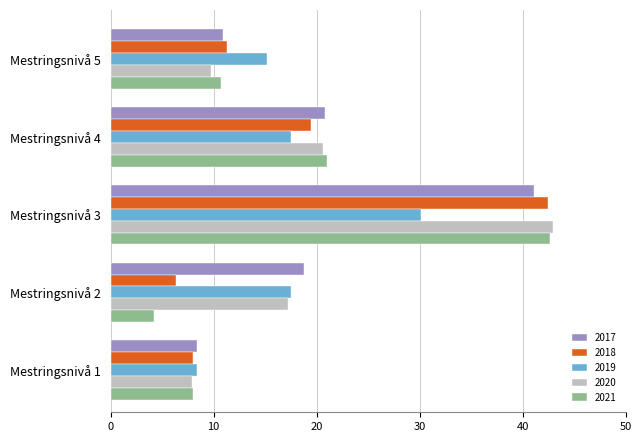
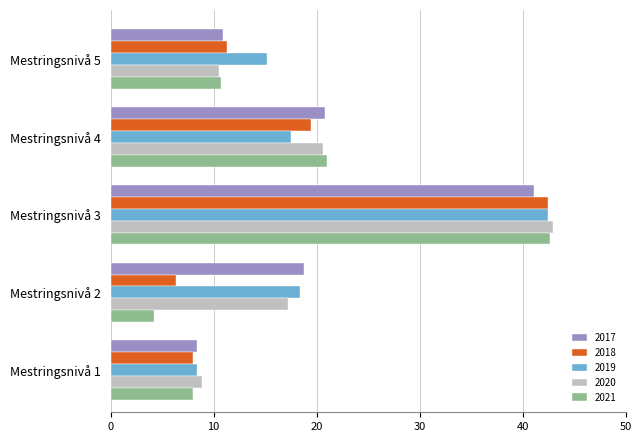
2020, Mestringsnivå 5: 9.7 -> 10.5
2019, Mestringsnivå 3: 30.1 -> 42.4
2019, Mestringsnivå 2: 17.5 -> 18.4
2020, Mestringsnivå 1: 7.9 -> 8.9
